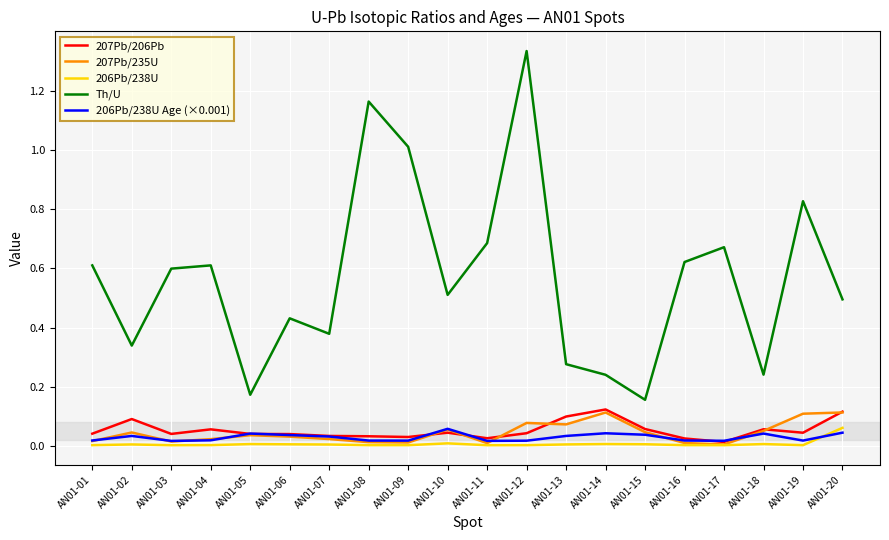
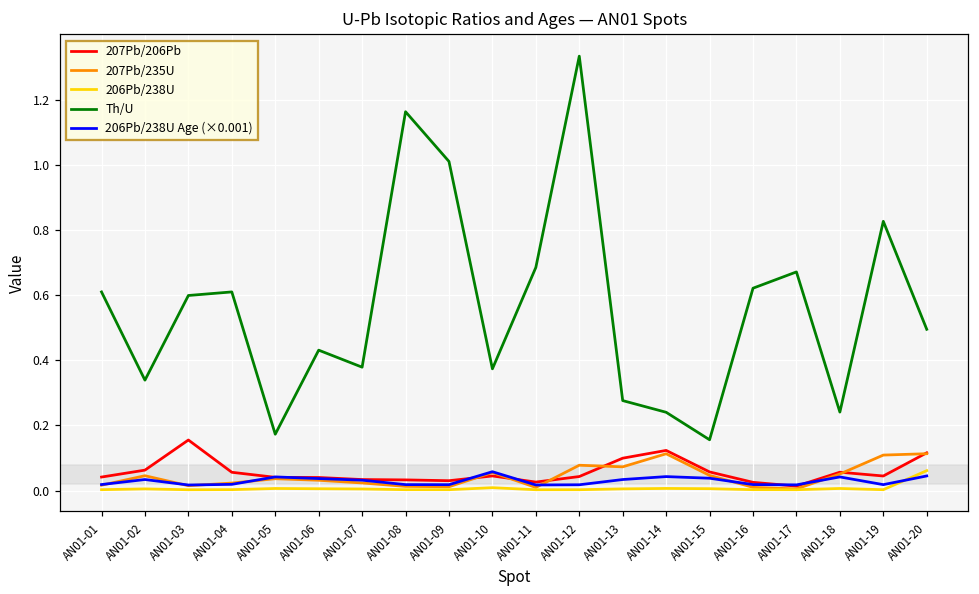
207Pb/206Pb, AN01-02: 0.09 -> 0.06
207Pb/206Pb, AN01-03: 0.04 -> 0.16
Th/U, AN01-10: 0.51 -> 0.37
